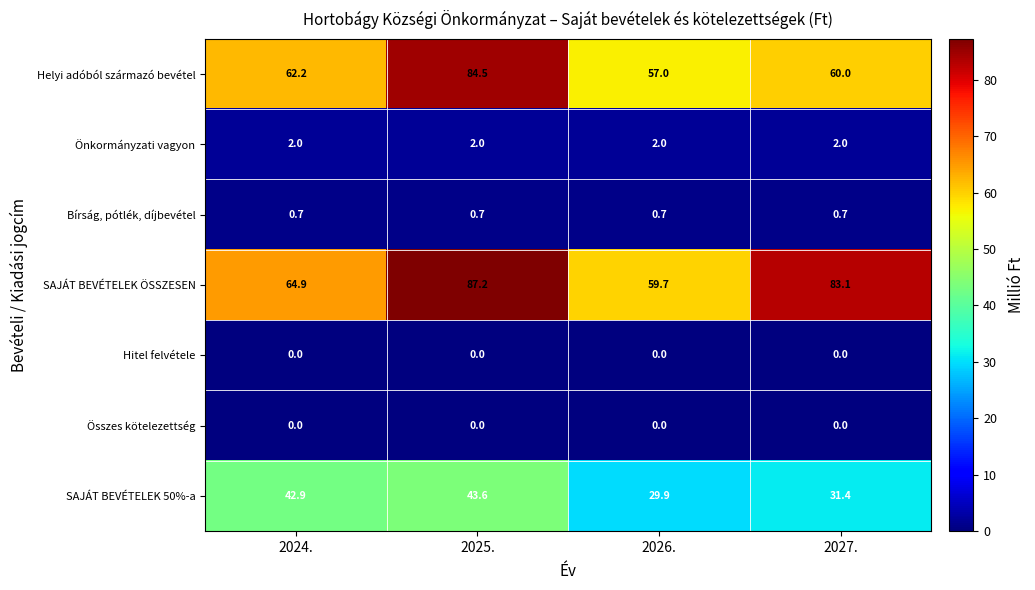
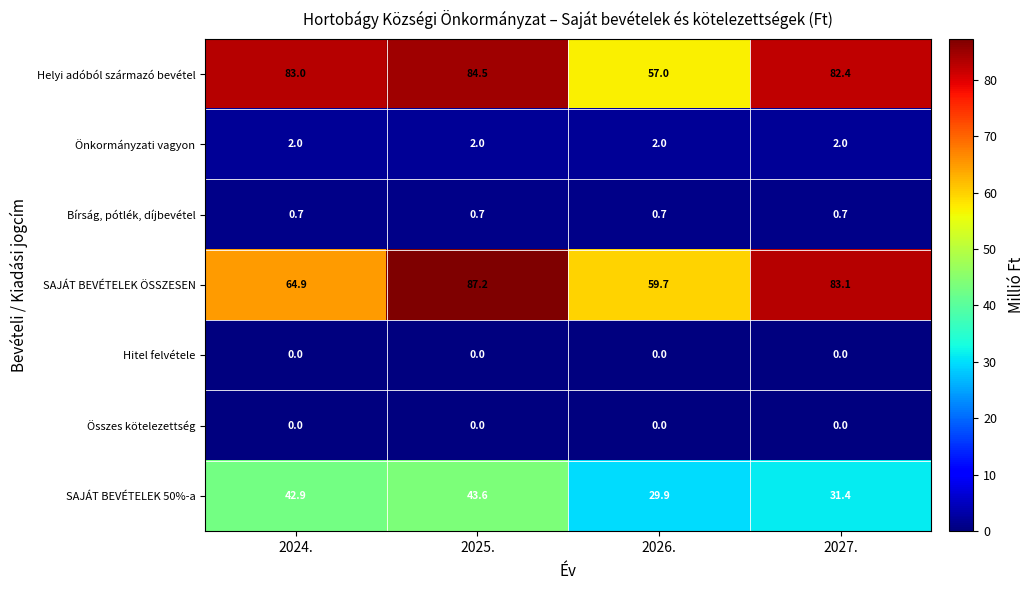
Helyi adóból származó bevétel, 2024.: 62.2 -> 83.0
Helyi adóból származó bevétel, 2027.: 60.0 -> 82.4
